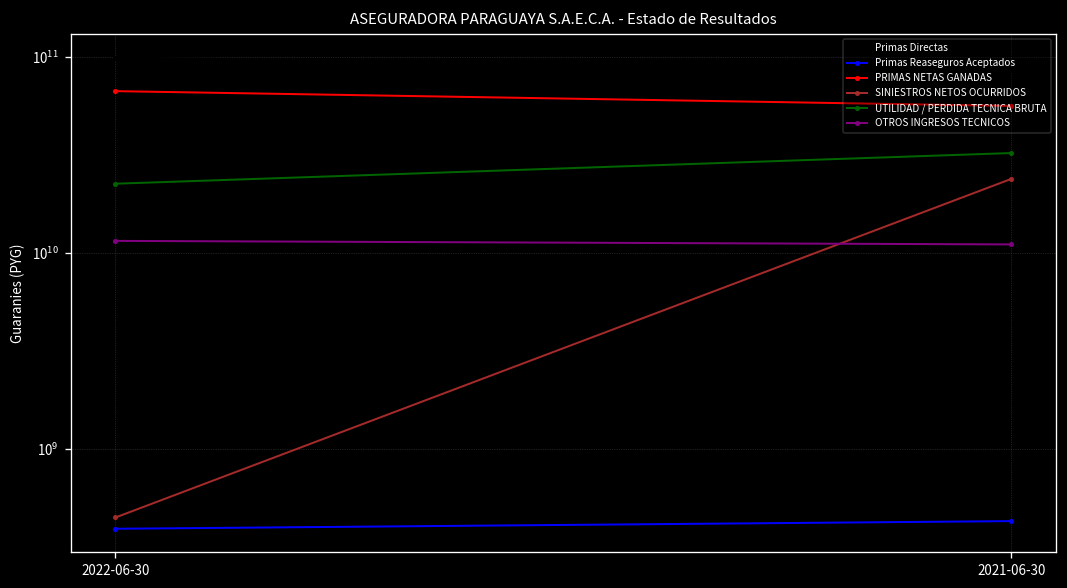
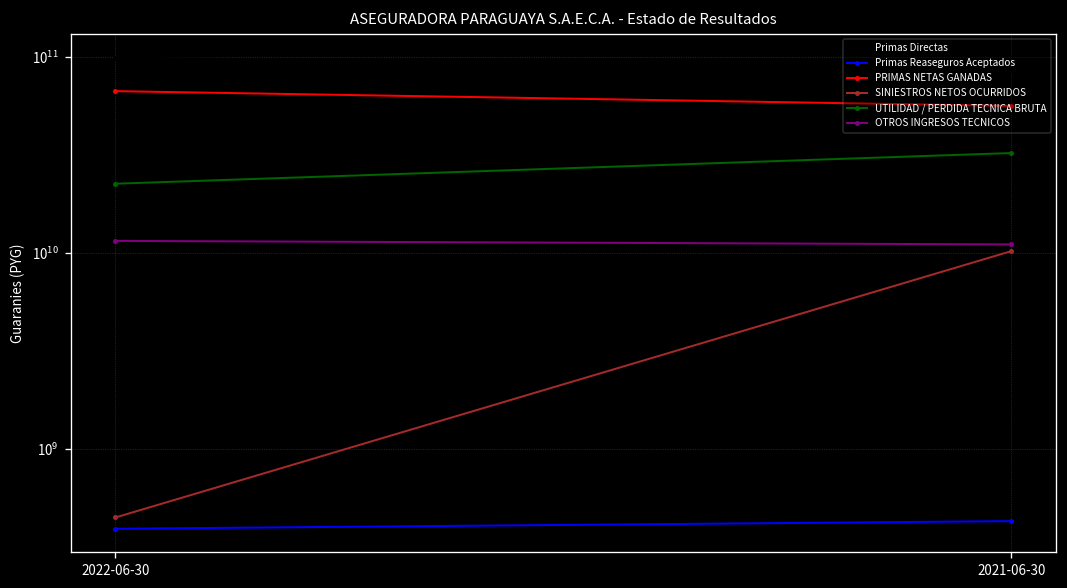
SINIESTROS NETOS OCURRIDOS, 2021-06-30: 24000000000 -> 10000000000
